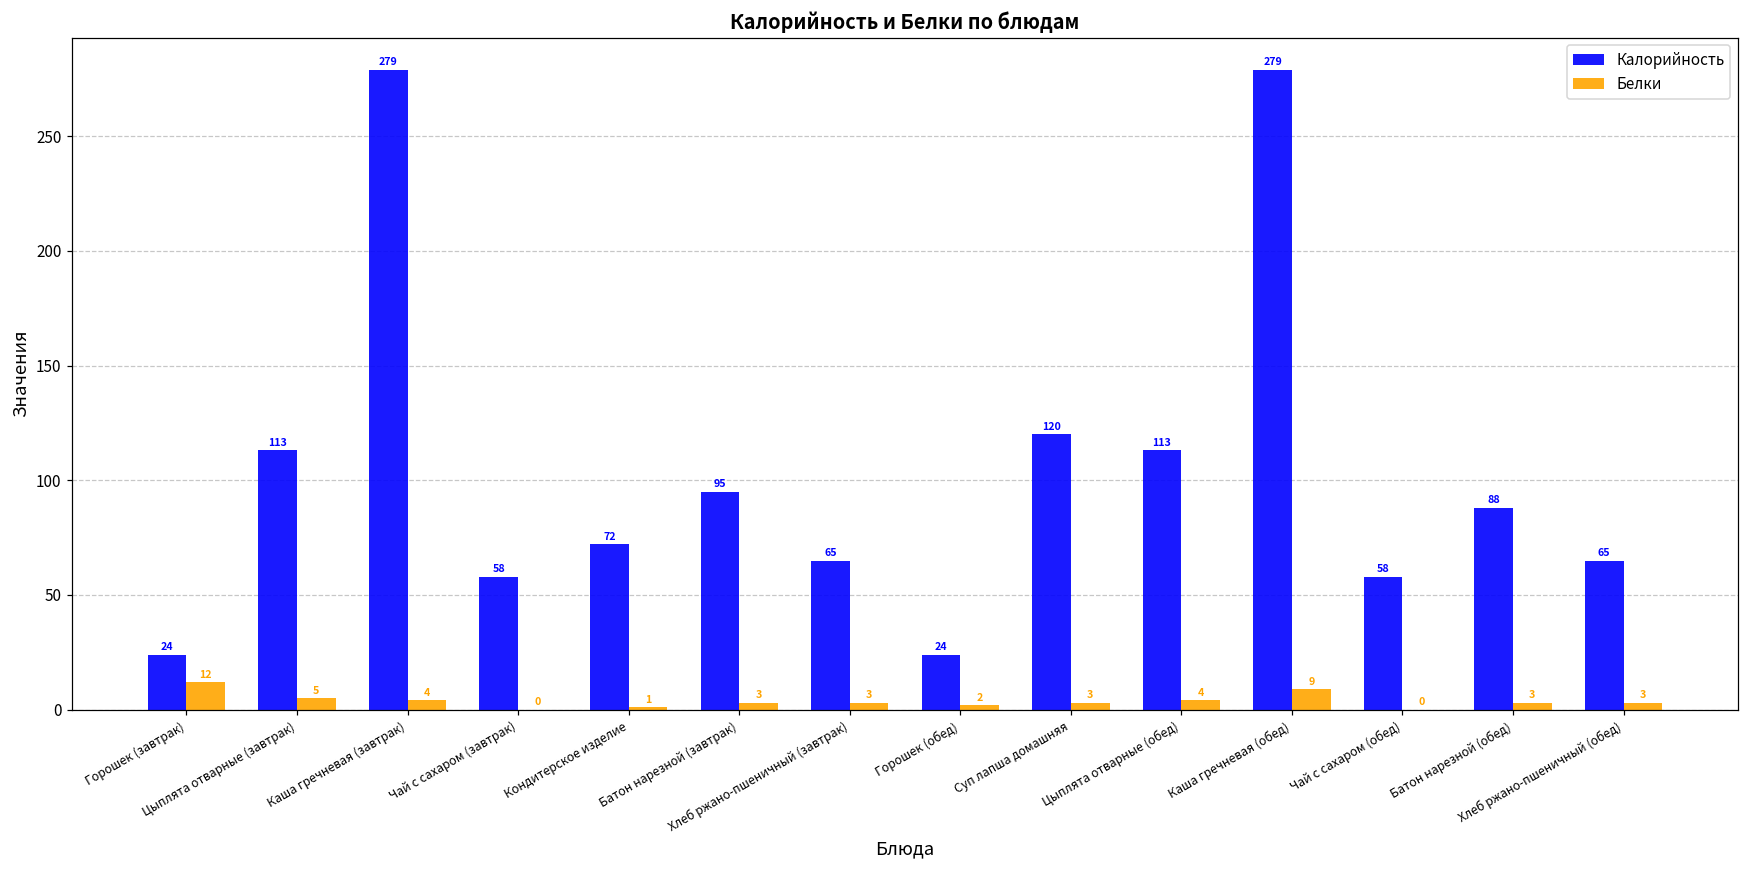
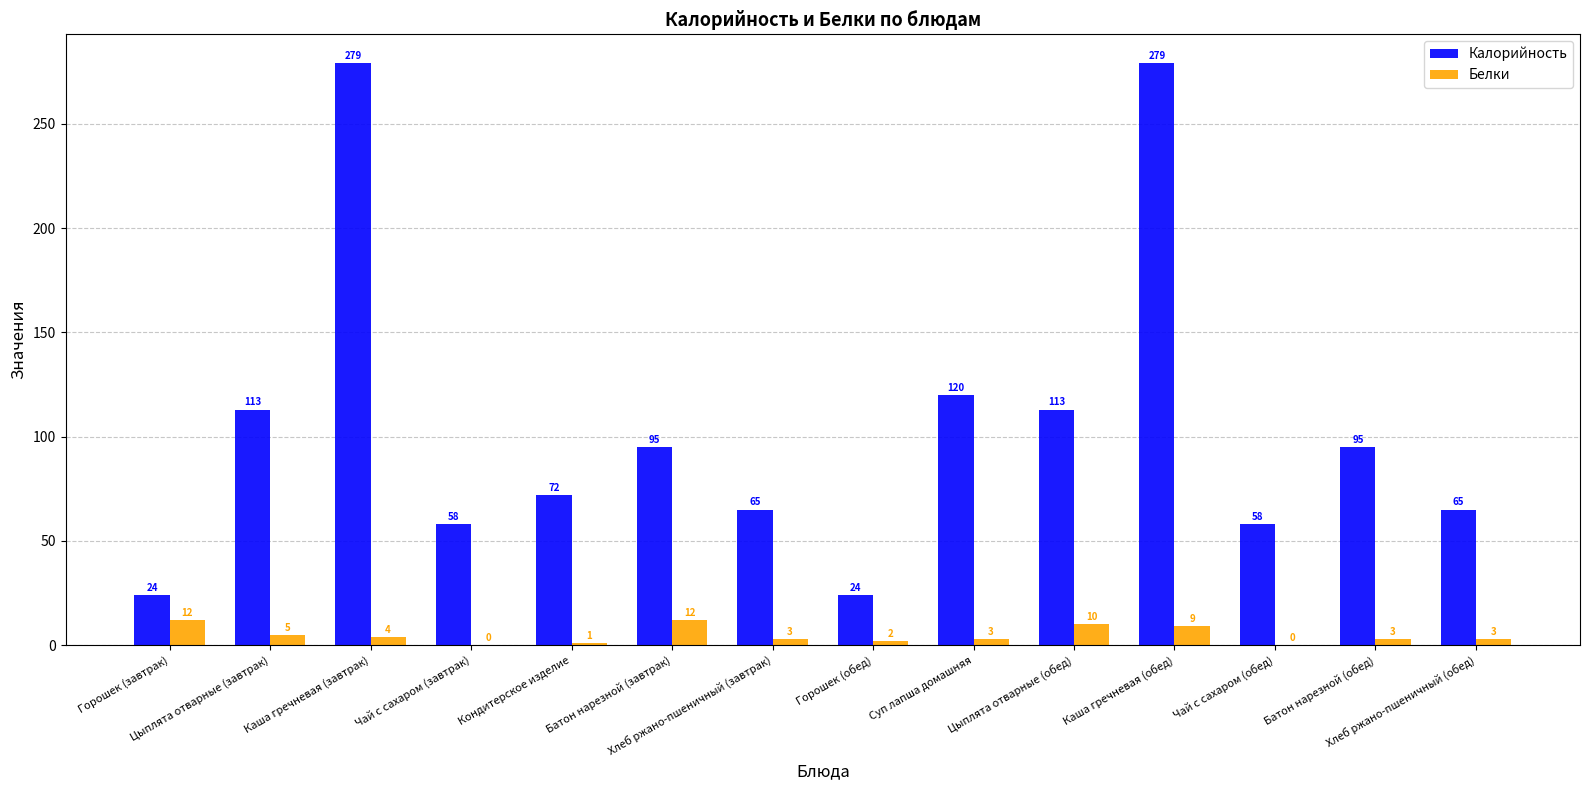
Белки, Батон нарезной (завтрак): 3 -> 12
Белки, Цыплята отварные (обед): 4 -> 10
Калорийность, Батон нарезной (обед): 88 -> 95
